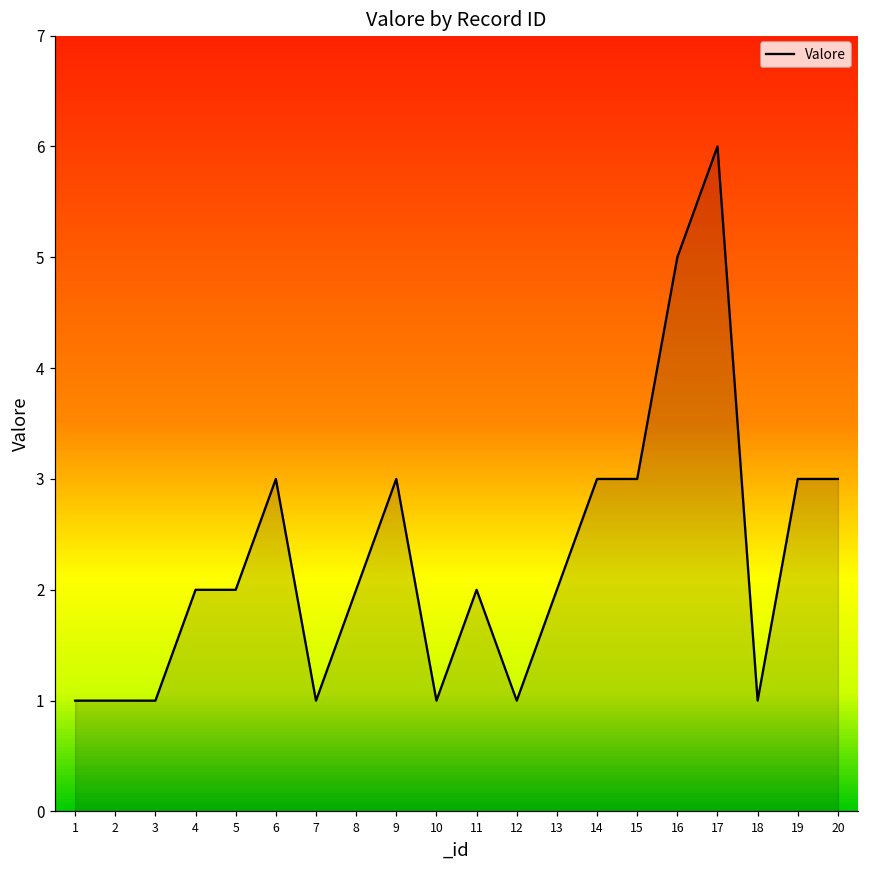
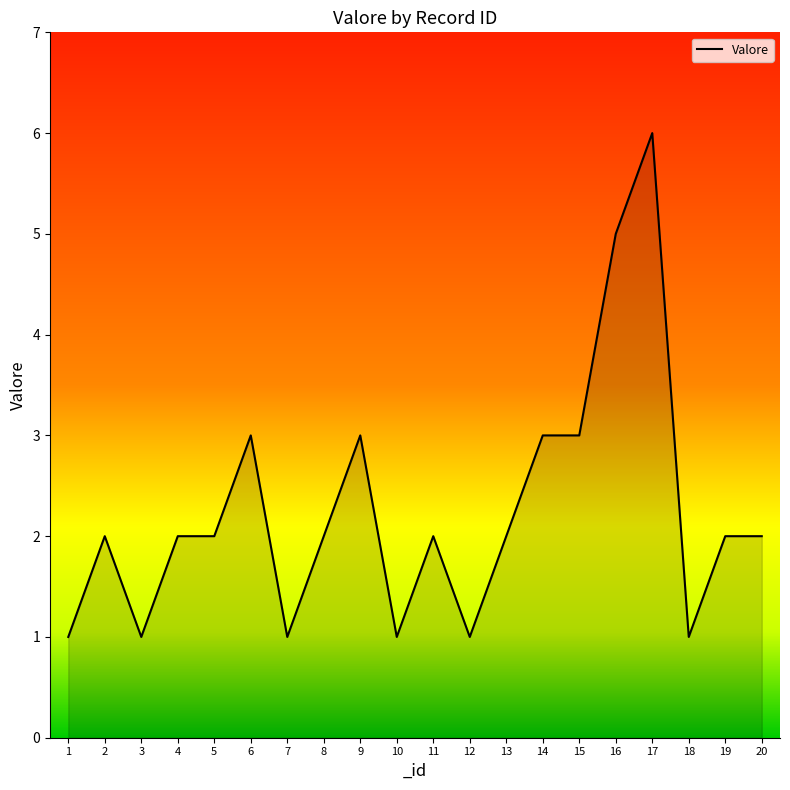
2: 1 -> 2
19: 3 -> 2
20: 3 -> 2
